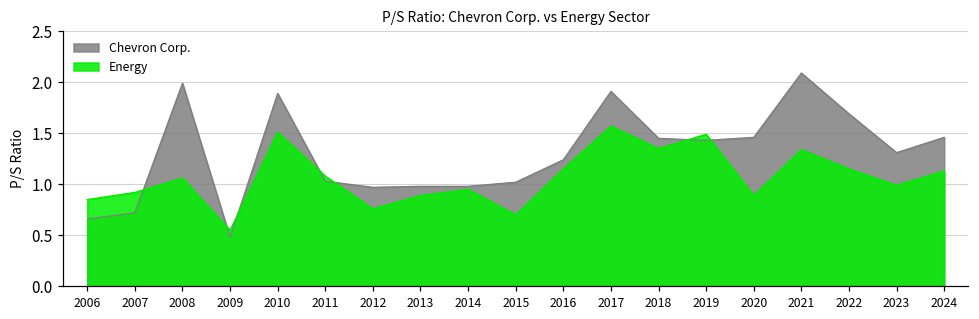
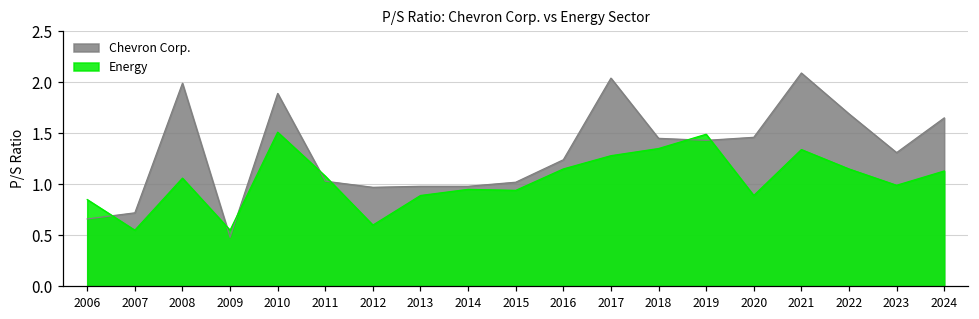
Energy, 2007: 0.9 -> 0.6
Energy, 2012: 0.8 -> 0.6
Energy, 2015: 0.7 -> 0.9
Chevron Corp., 2017: 1.9 -> 2.0
Energy, 2017: 1.6 -> 1.3
Chevron Corp., 2024: 1.5 -> 1.7
